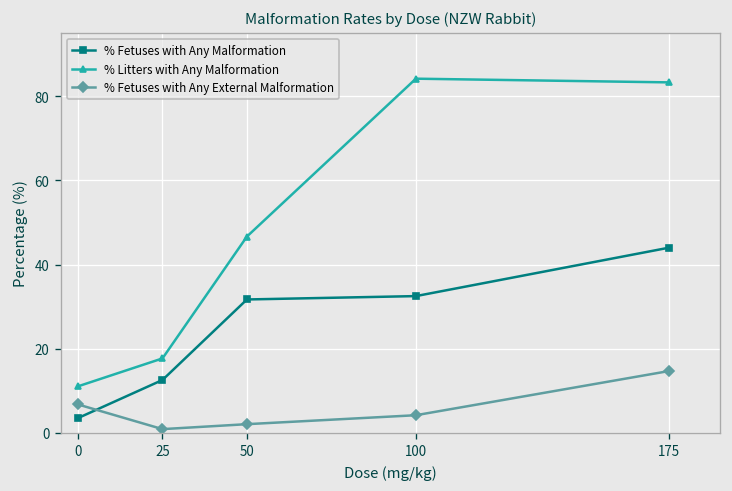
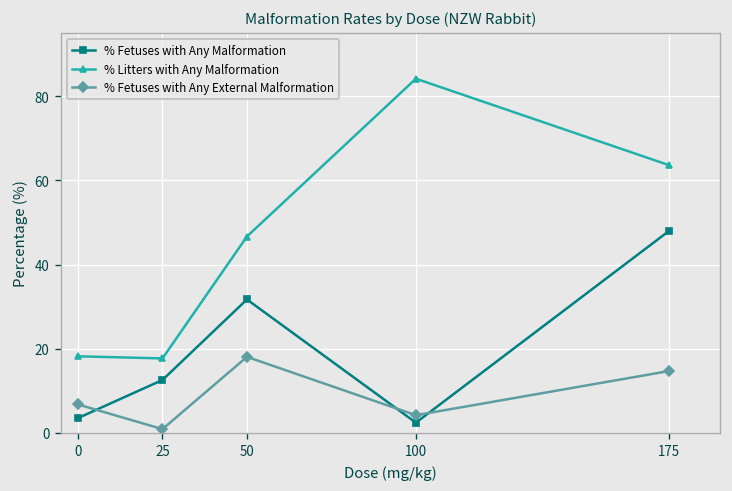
% Litters with Any Malformation, 0: 11 -> 18
% Fetuses with Any External Malformation, 50: 2 -> 18
% Fetuses with Any Malformation, 100: 33 -> 2
% Fetuses with Any Malformation, 175: 44 -> 48
% Litters with Any Malformation, 175: 83 -> 64
